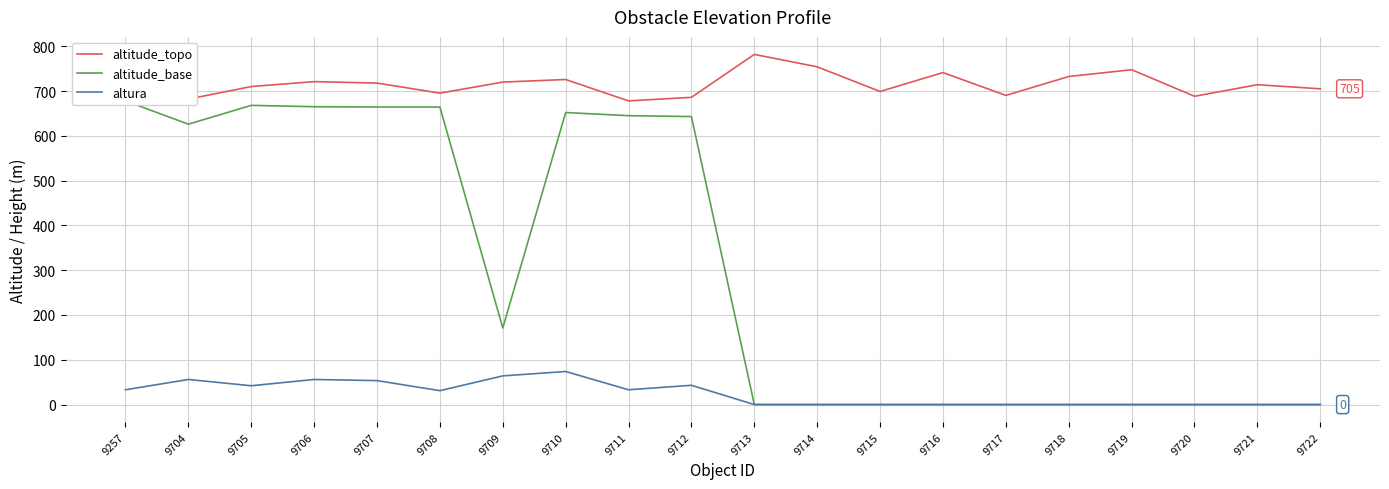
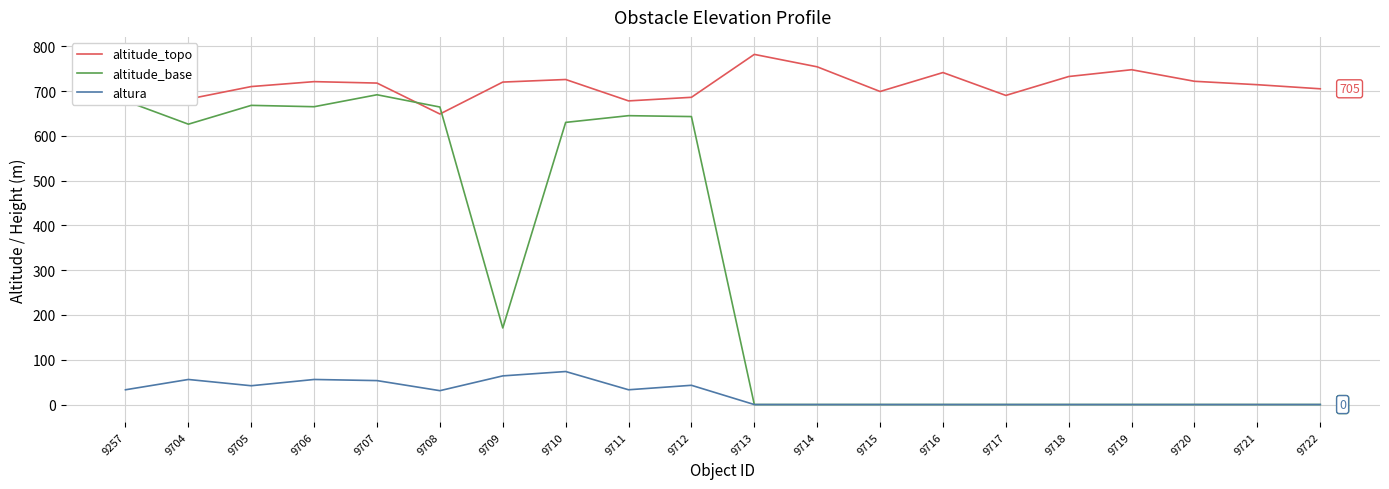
altitude_base, 9707: 660 -> 690
altitude_topo, 9708: 700 -> 650
altitude_base, 9710: 650 -> 630
altitude_topo, 9720: 690 -> 720
